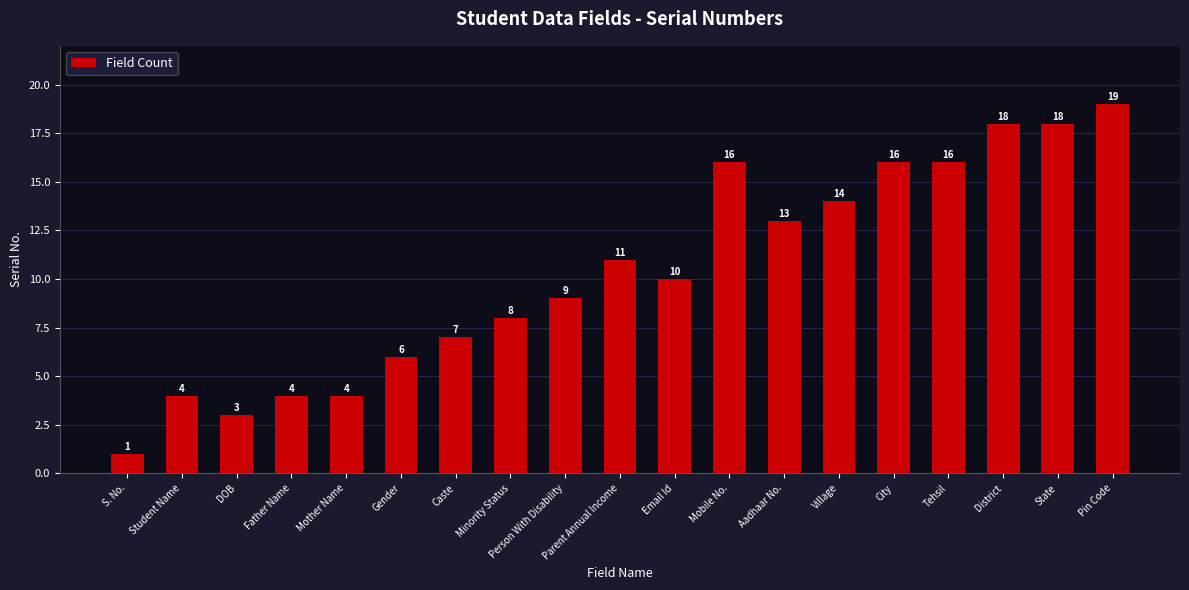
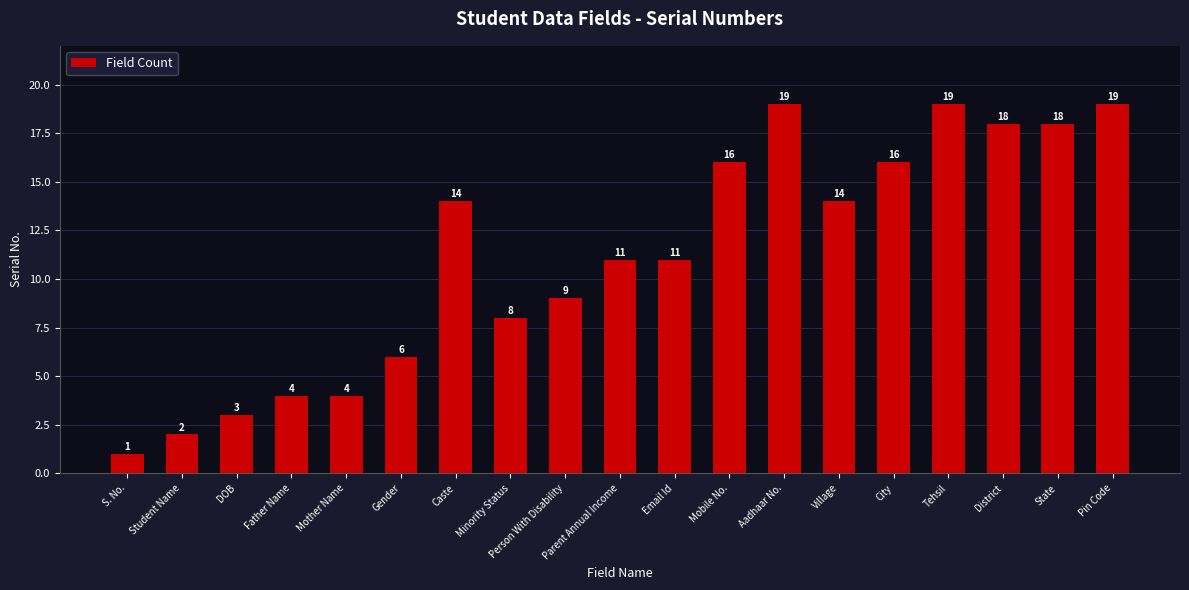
Student Name: 4 -> 2
Caste: 7 -> 14
Email Id: 10 -> 11
Aadhaar No.: 13 -> 19
Tehsil: 16 -> 19
